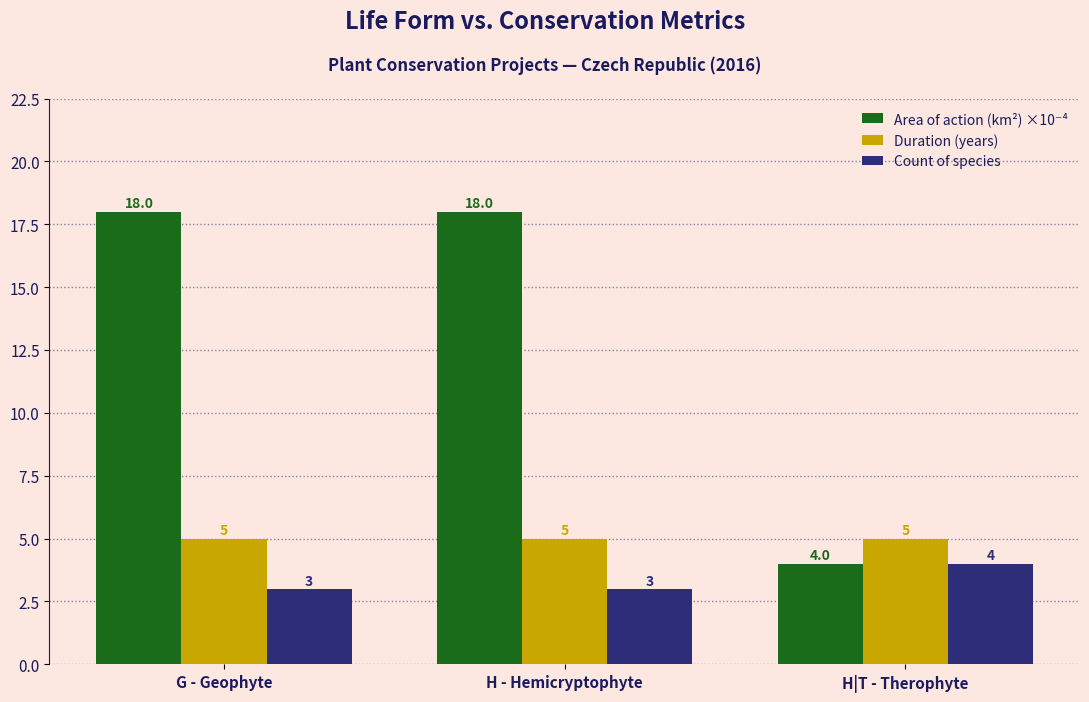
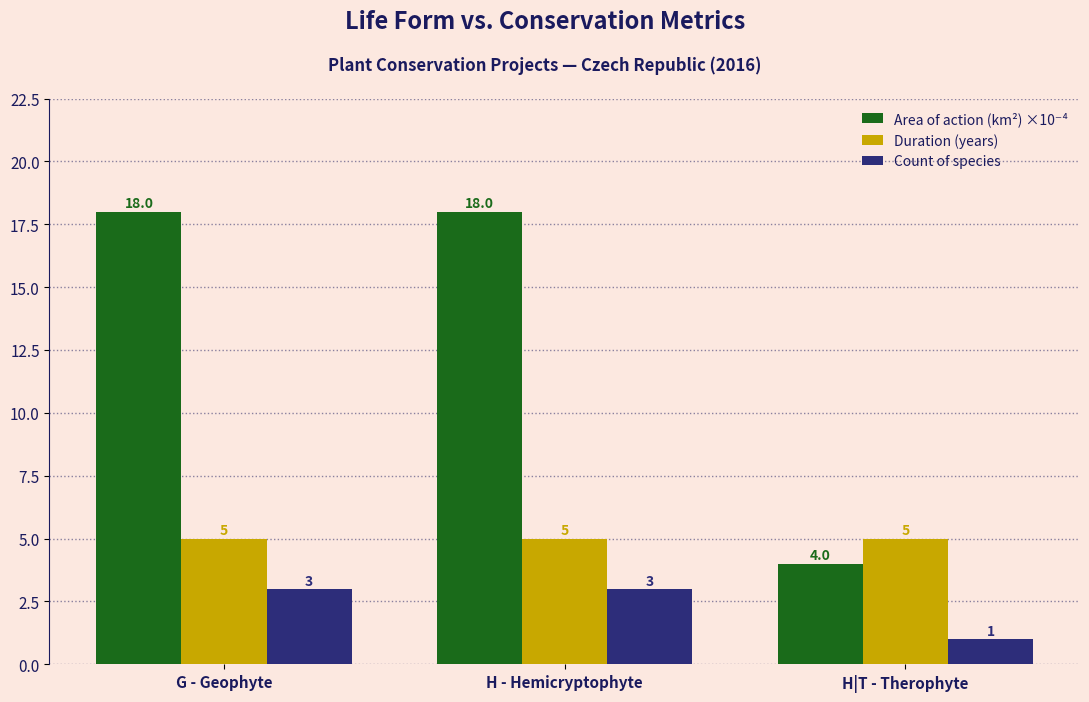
Count of species, H|T - Therophyte: 4 -> 1
